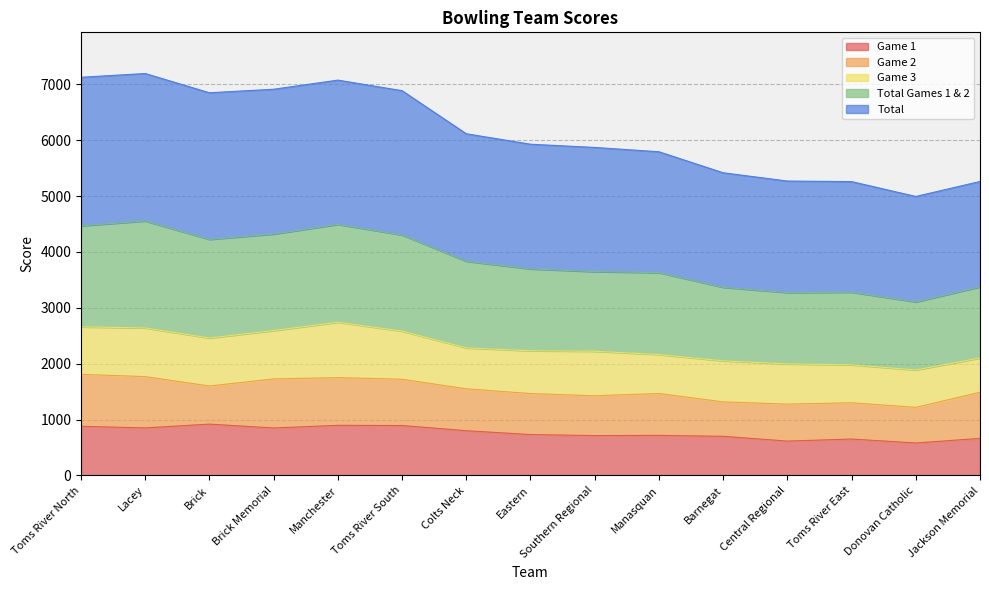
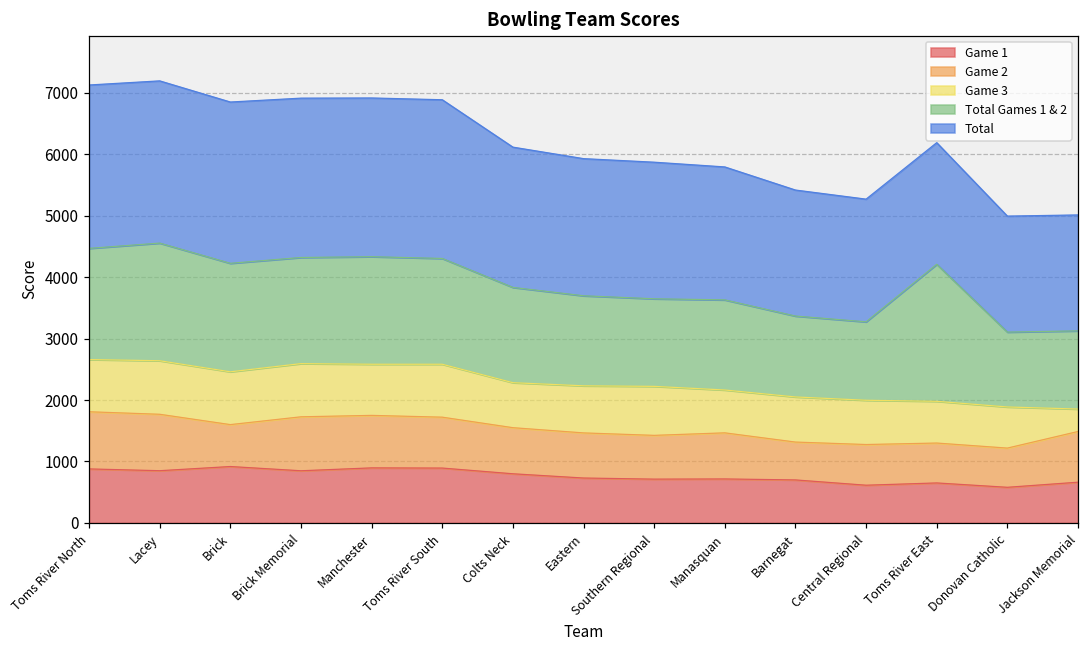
Game 3, Manchester: 1000 -> 800
Total Games 1 & 2, Toms River East: 1300 -> 2200
Game 3, Jackson Memorial: 600 -> 400
